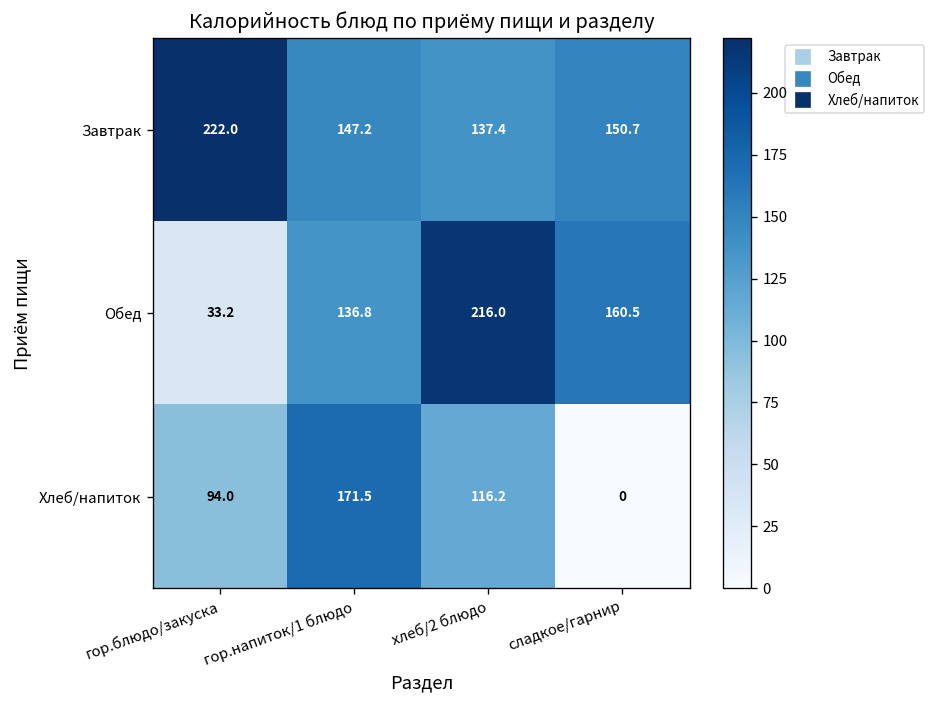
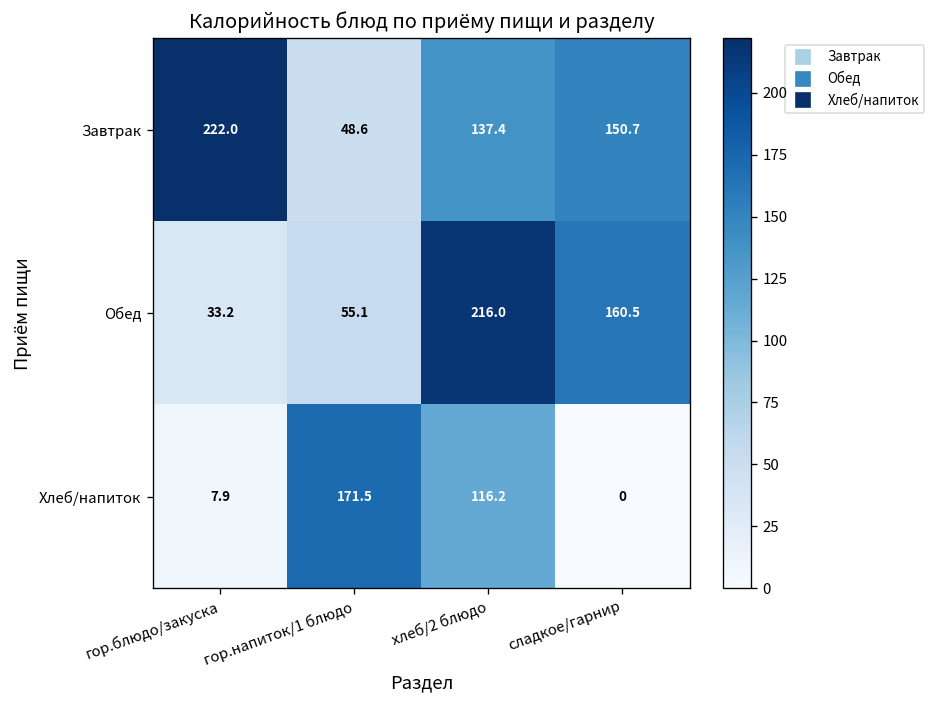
Завтрак, гор.напиток/1 блюдо: 147.2 -> 48.6
Обед, гор.напиток/1 блюдо: 136.8 -> 55.1
Хлеб/напиток, гор.блюдо/закуска: 94.0 -> 7.9
